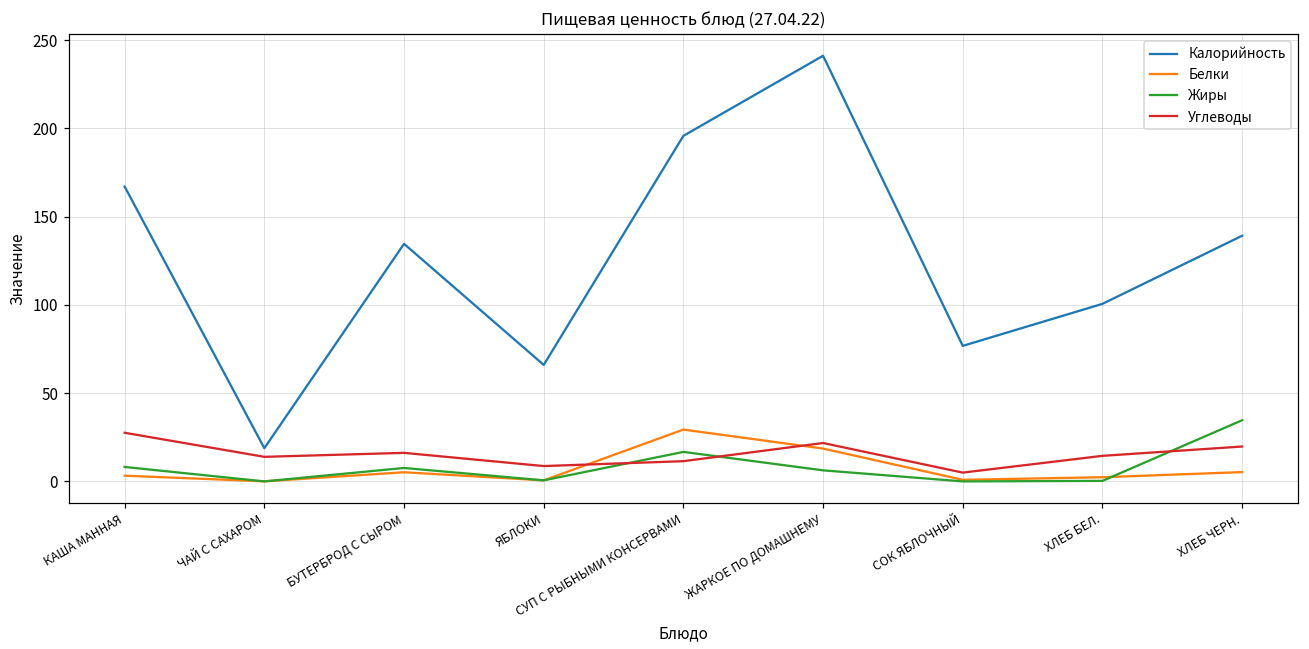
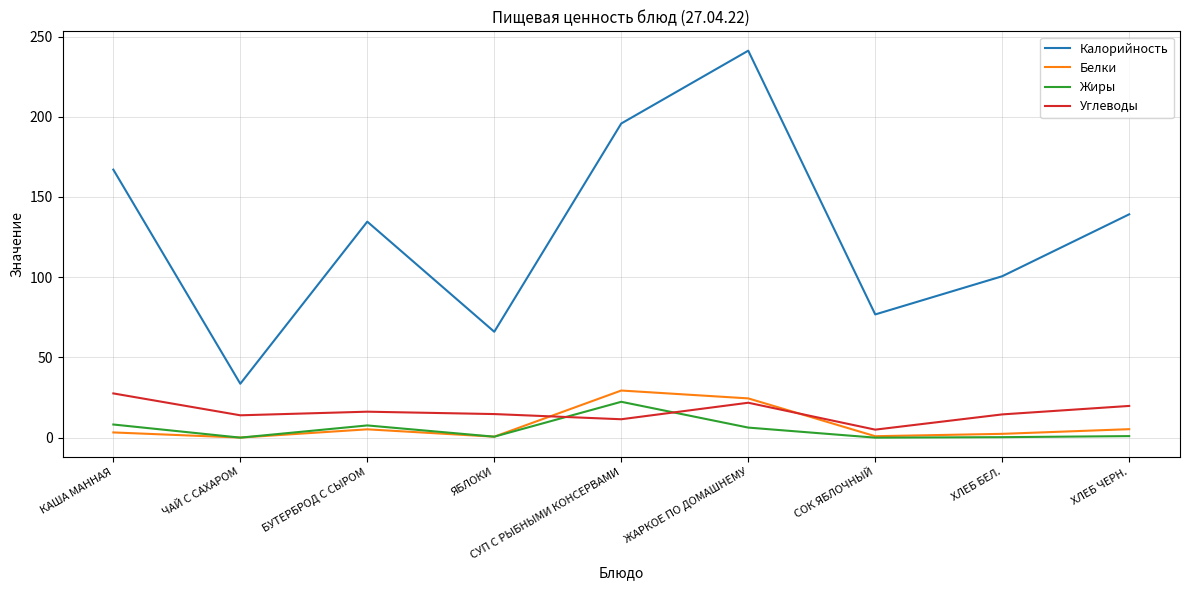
Калорийность, ЧАЙ С САХАРОМ: 19 -> 34
Углеводы, ЯБЛОКИ: 9 -> 15
Жиры, СУП С РЫБНЫМИ КОНСЕРВАМИ: 17 -> 22
Белки, ЖАРКОЕ ПО ДОМАШНЕМУ: 19 -> 24
Жиры, ХЛЕБ ЧЕРН.: 35 -> 1
